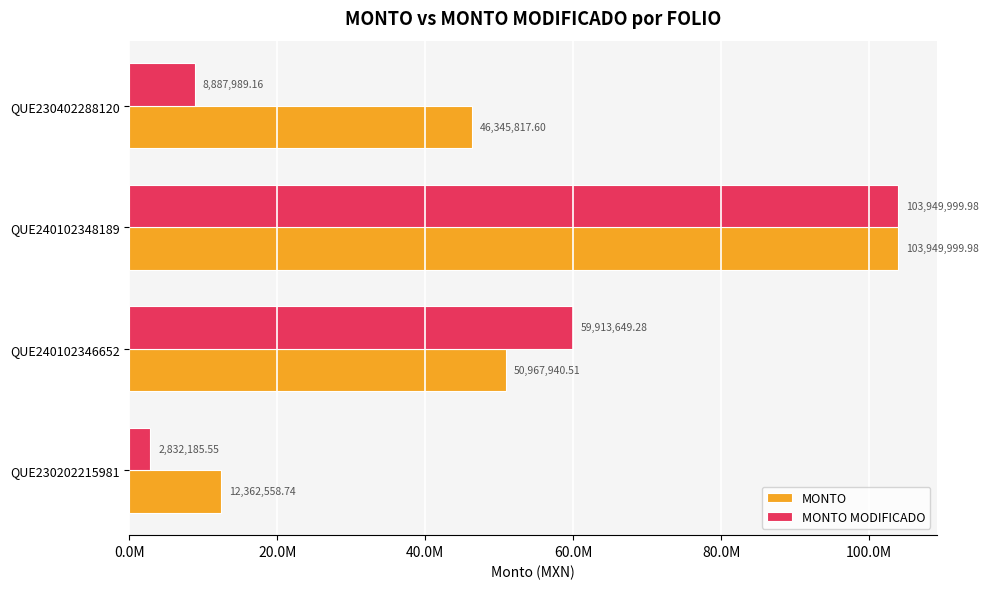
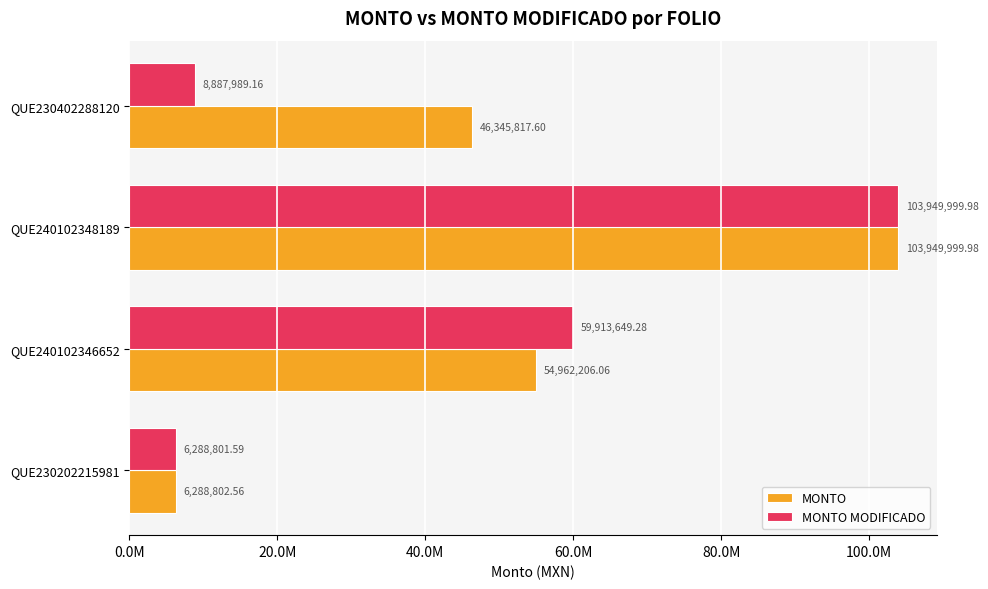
MONTO, QUE240102346652: 50,967,940.51 -> 54,962,206.06
MONTO MODIFICADO, QUE230202215981: 2,832,185.55 -> 6,288,801.59
MONTO, QUE230202215981: 12,362,558.74 -> 6,288,802.56
